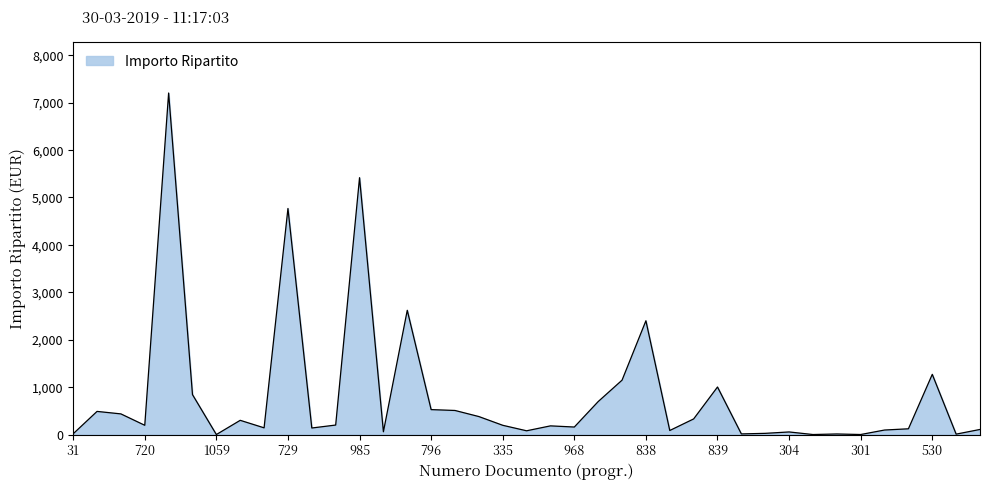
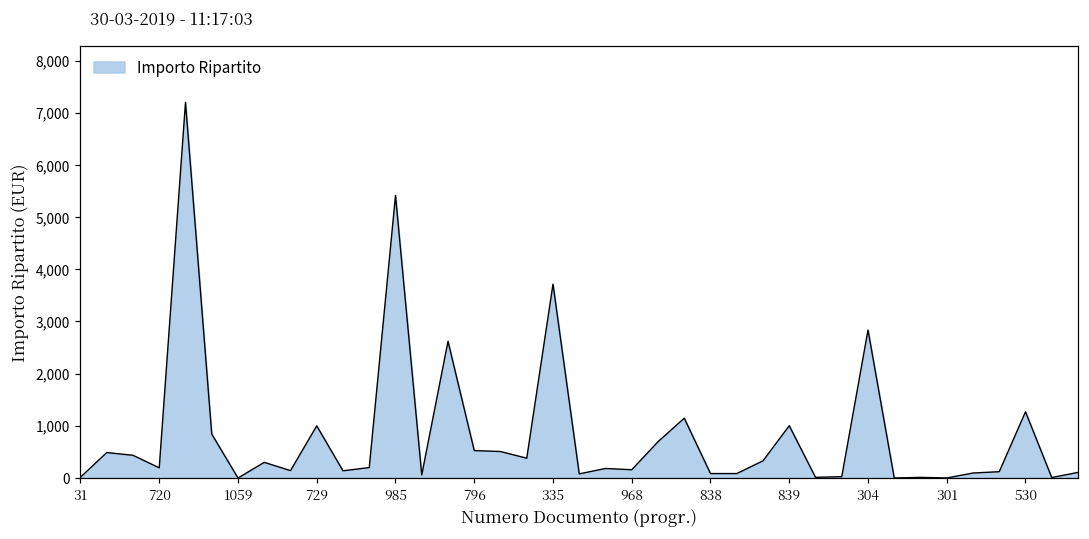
729: 4,800 -> 1,000
335: 200 -> 3,700
838: 2,400 -> 100
304: 100 -> 2,800
